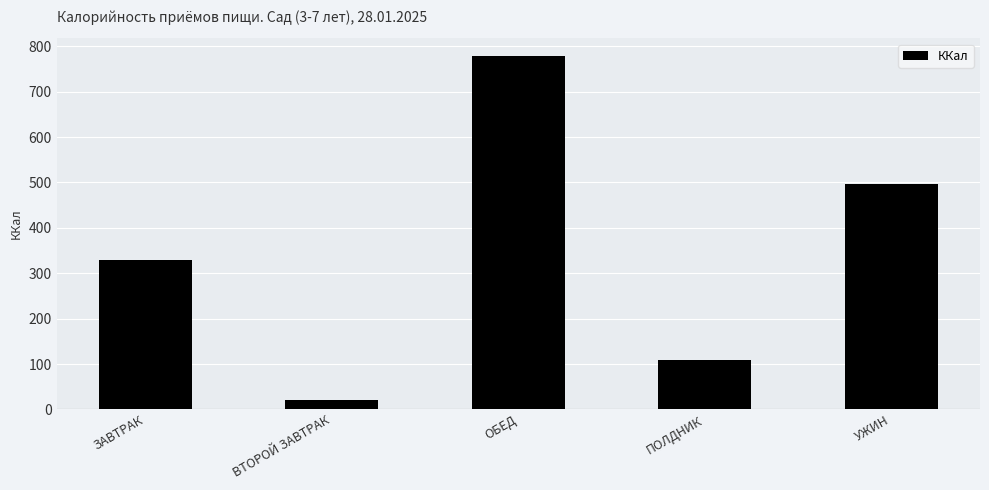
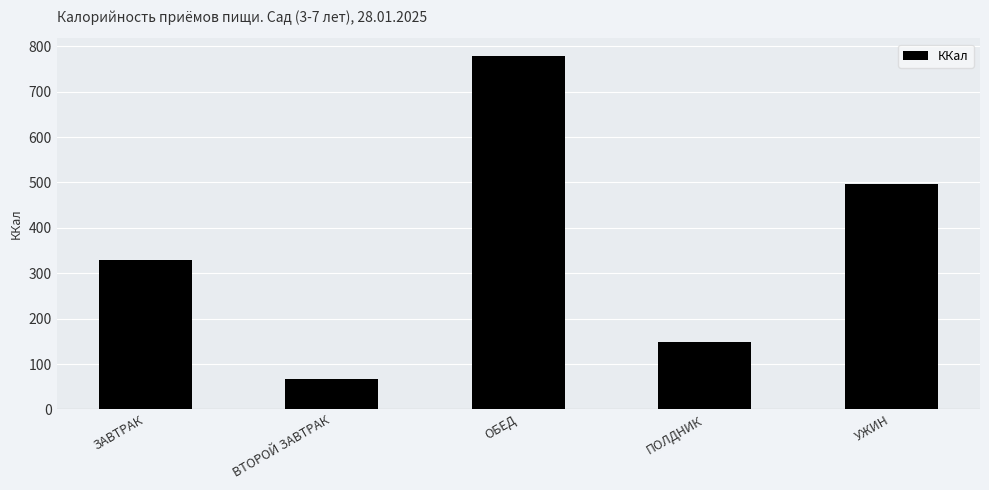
ВТОРОЙ ЗАВТРАК: 20 -> 70
ПОЛДНИК: 110 -> 150
